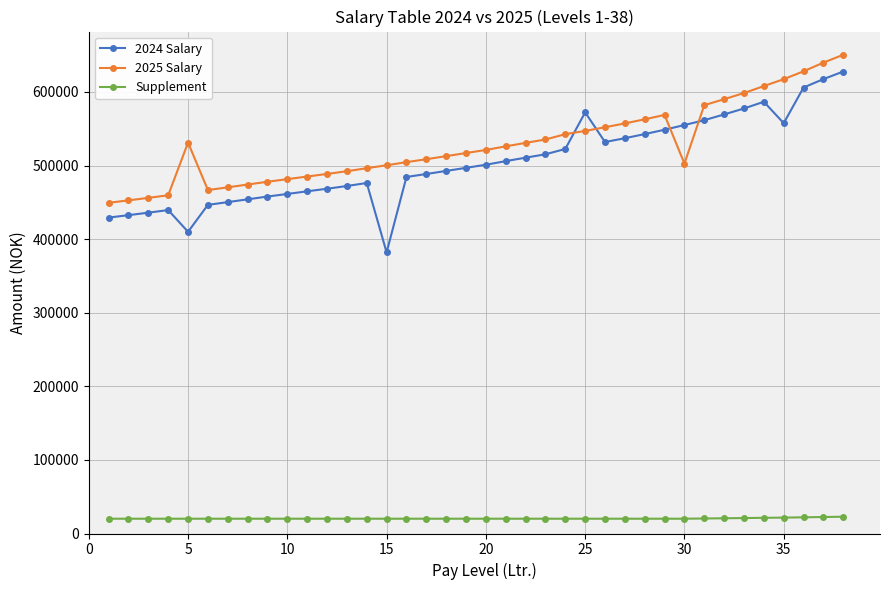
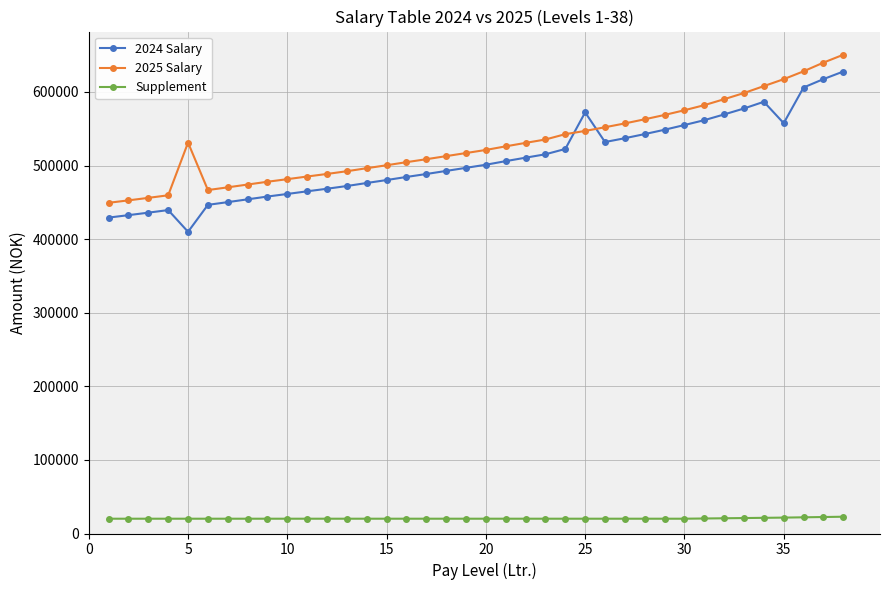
2024 Salary, 15: 380000 -> 480000
2025 Salary, 30: 500000 -> 580000
